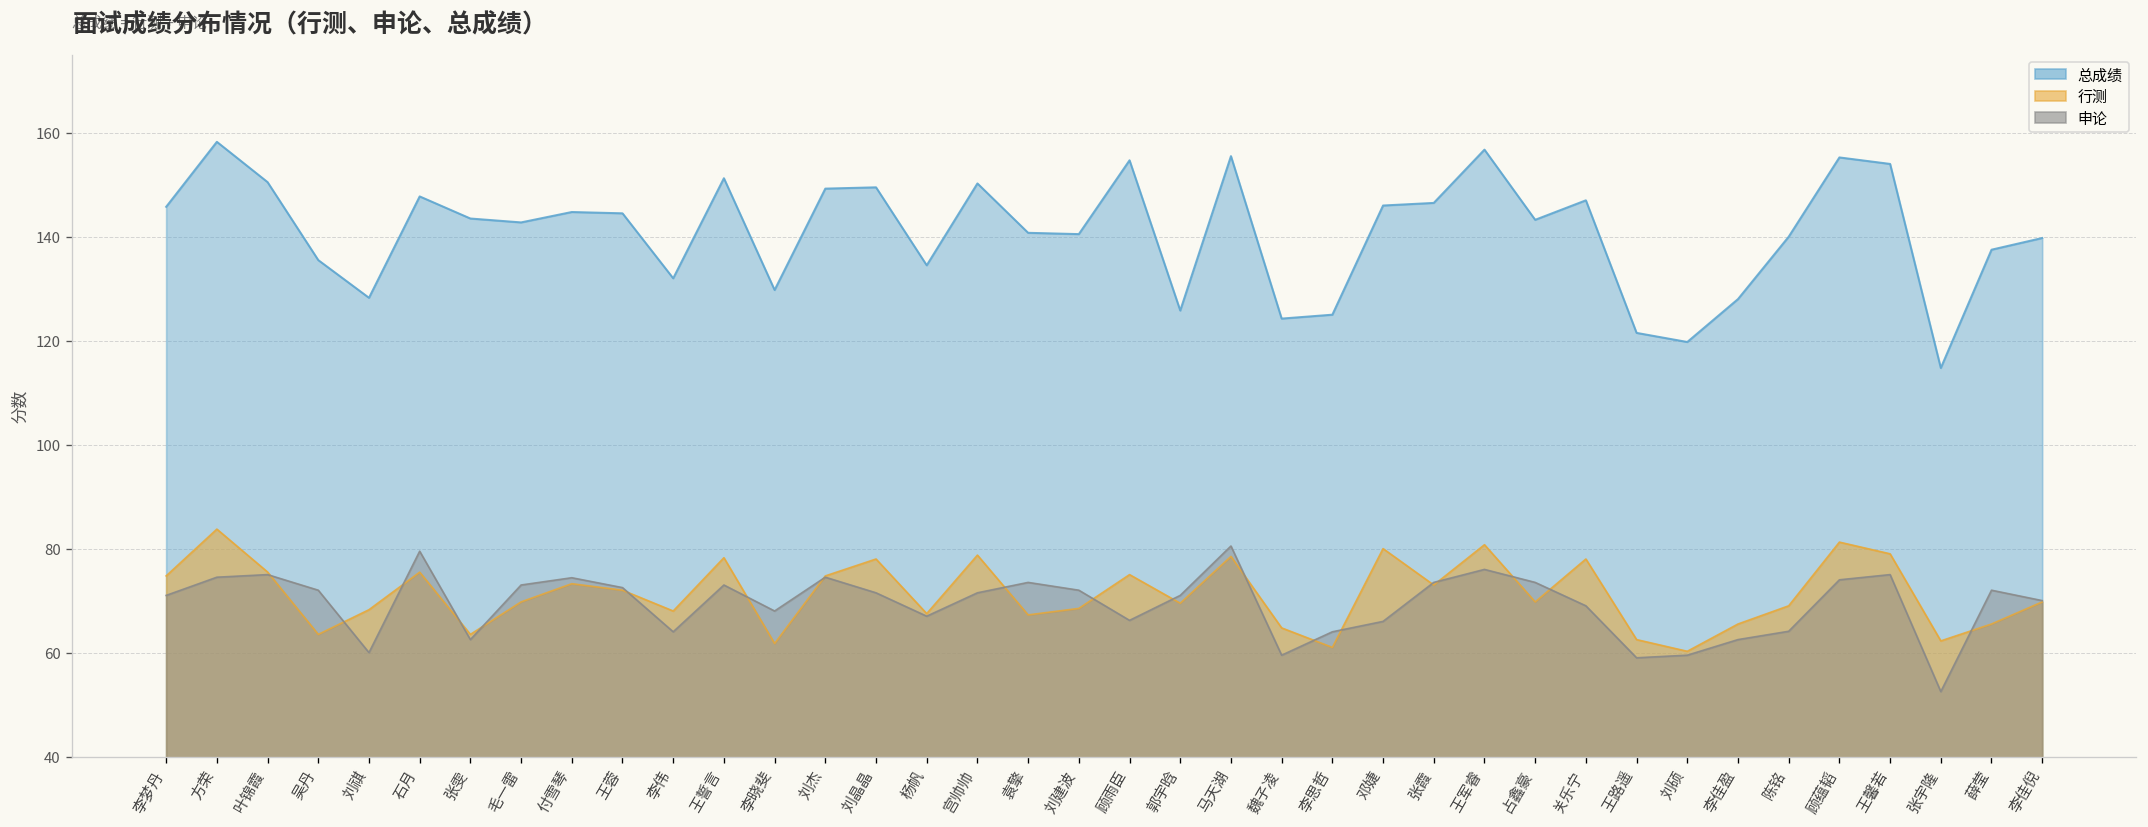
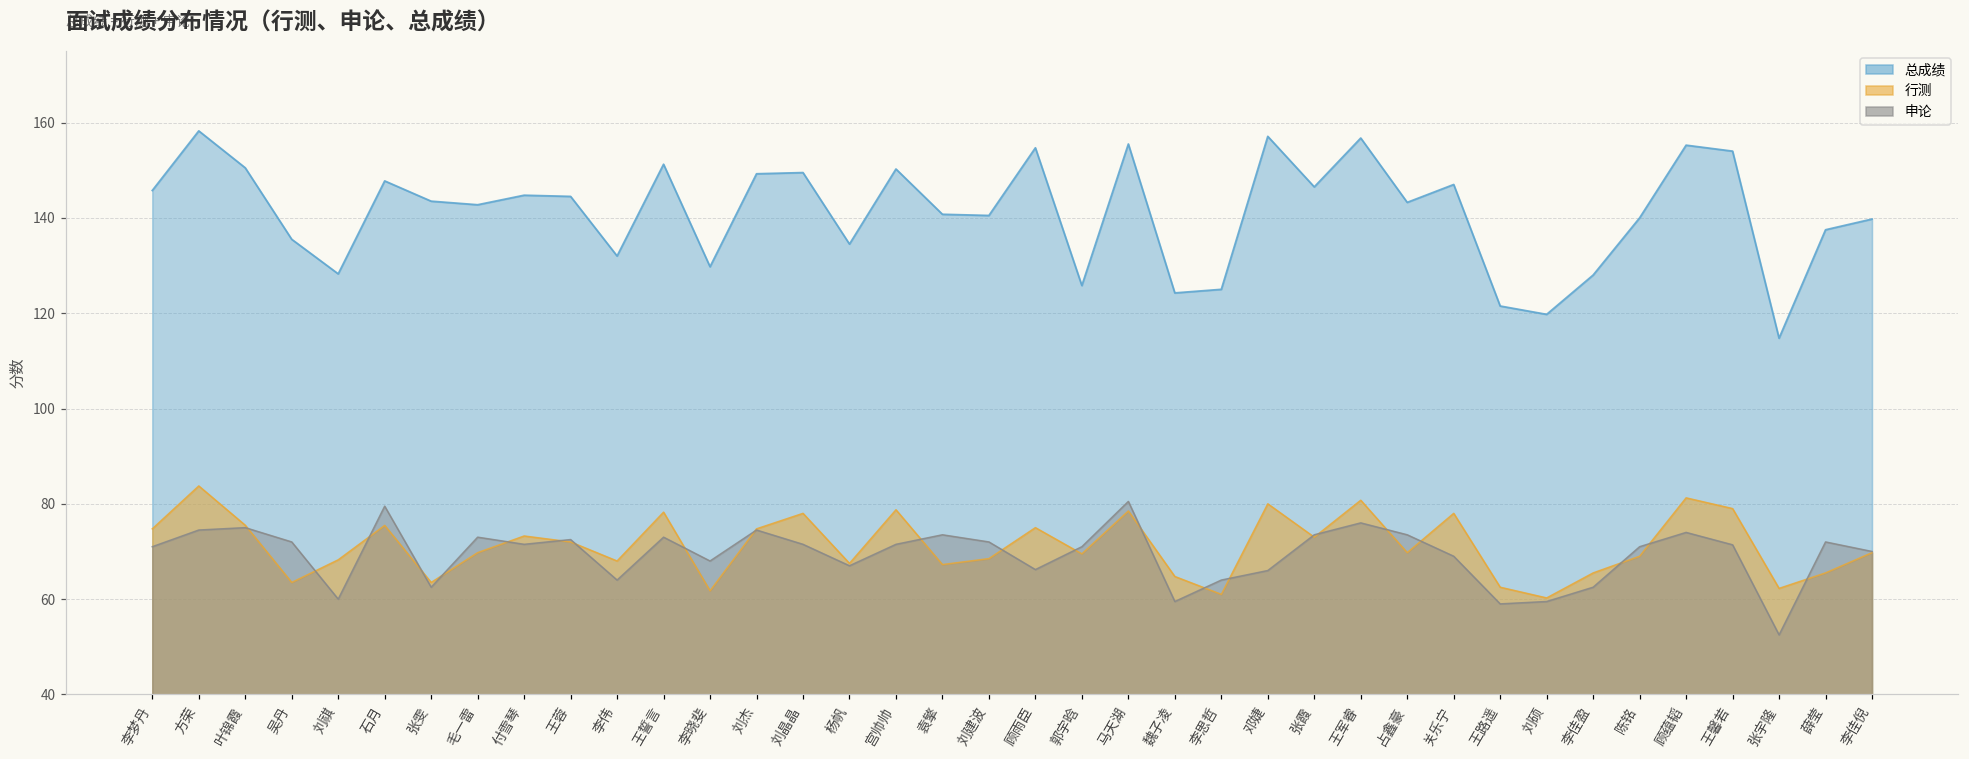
申论, 付雪琴: 74 -> 72
总成绩, 邓婕: 146 -> 157
申论, 陈铭: 64 -> 71
申论, 王馨若: 75 -> 71
